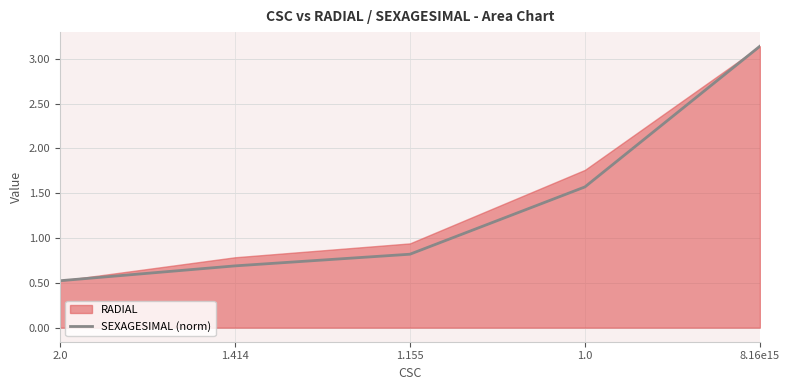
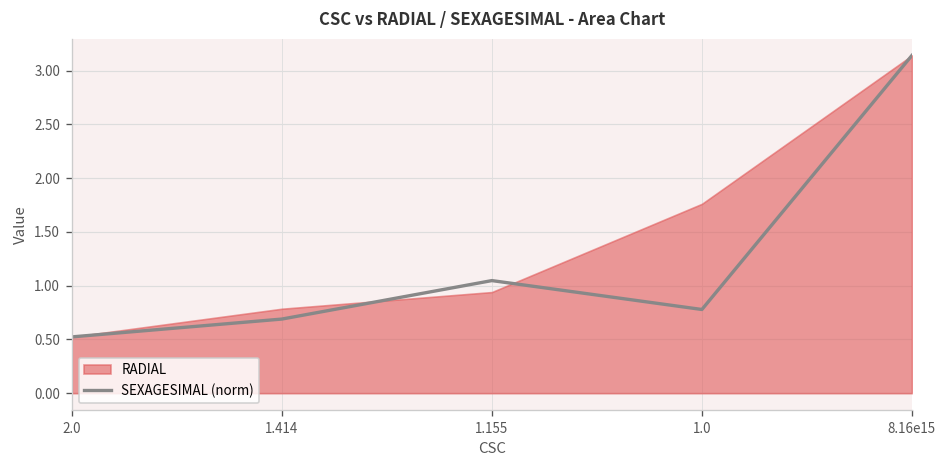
SEXAGESIMAL (norm), 1.155: 0.8 -> 1.0
SEXAGESIMAL (norm), 1.0: 1.6 -> 0.8
